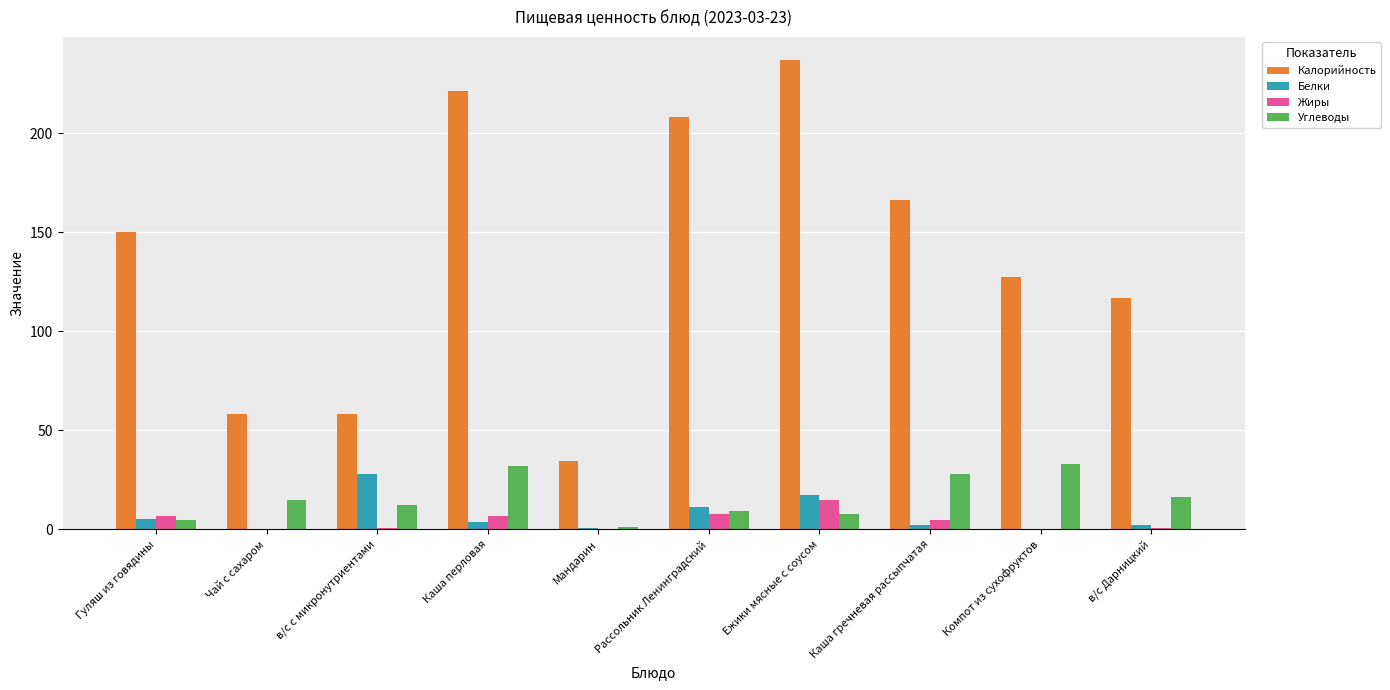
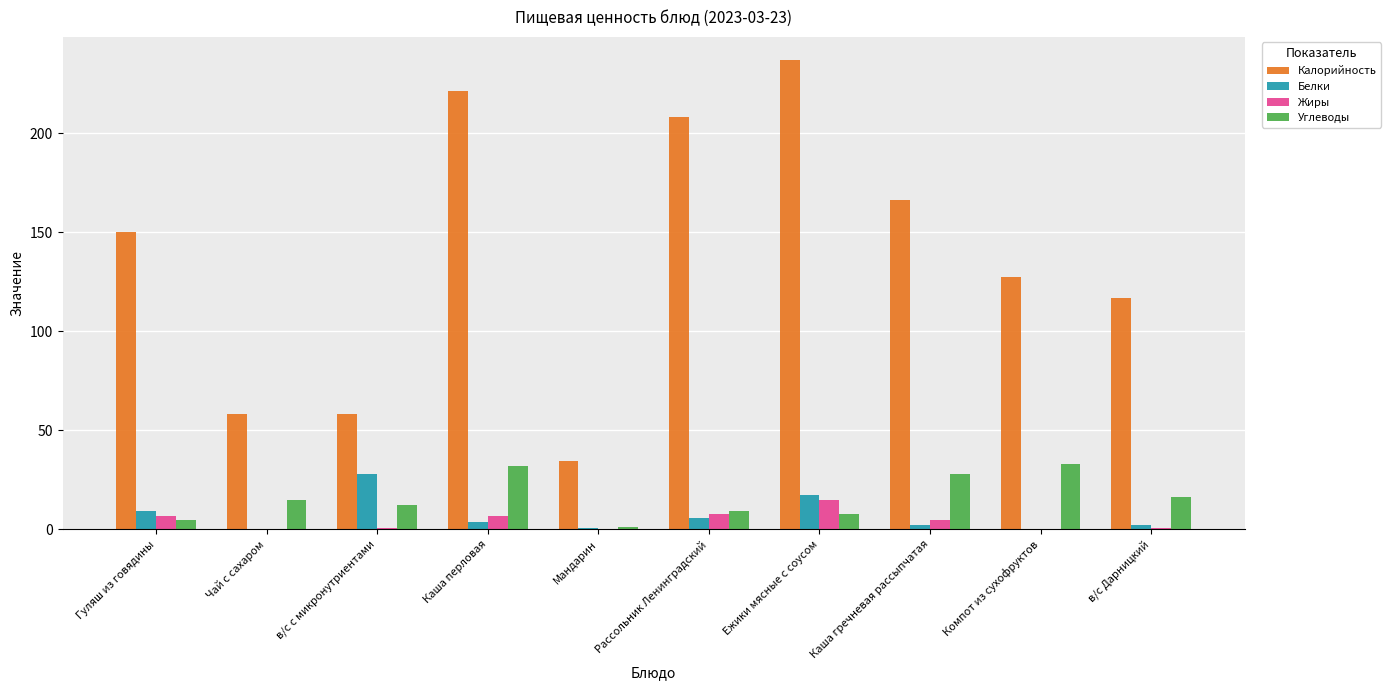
Белки, Гуляш из говядины: 5 -> 9
Белки, Рассольник Ленинградский: 11 -> 6
